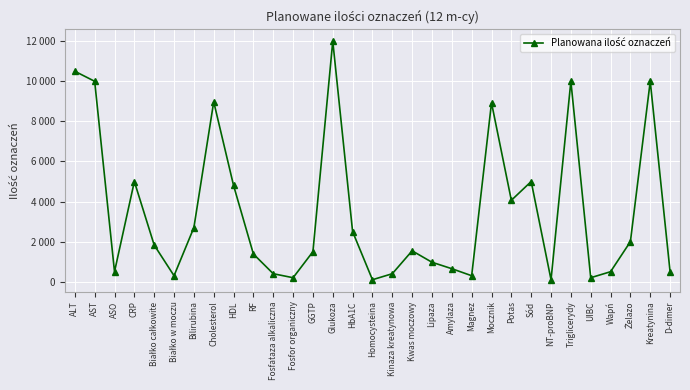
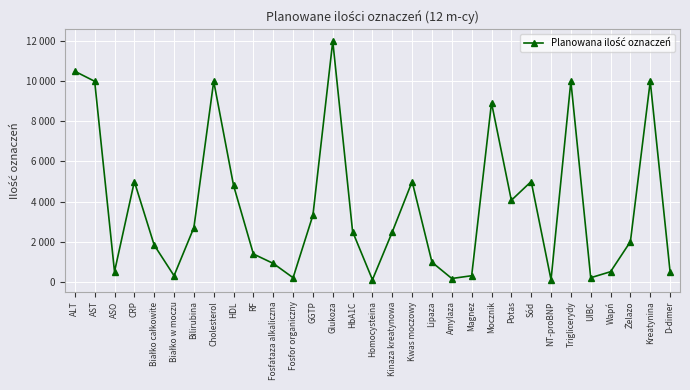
Cholesterol: 9000 -> 10000
Fosfataza alkaliczna: 400 -> 900
GGTP: 1500 -> 3300
Kinaza kreatynowa: 400 -> 2500
Kwas moczowy: 1500 -> 5000
Amylaza: 700 -> 200
